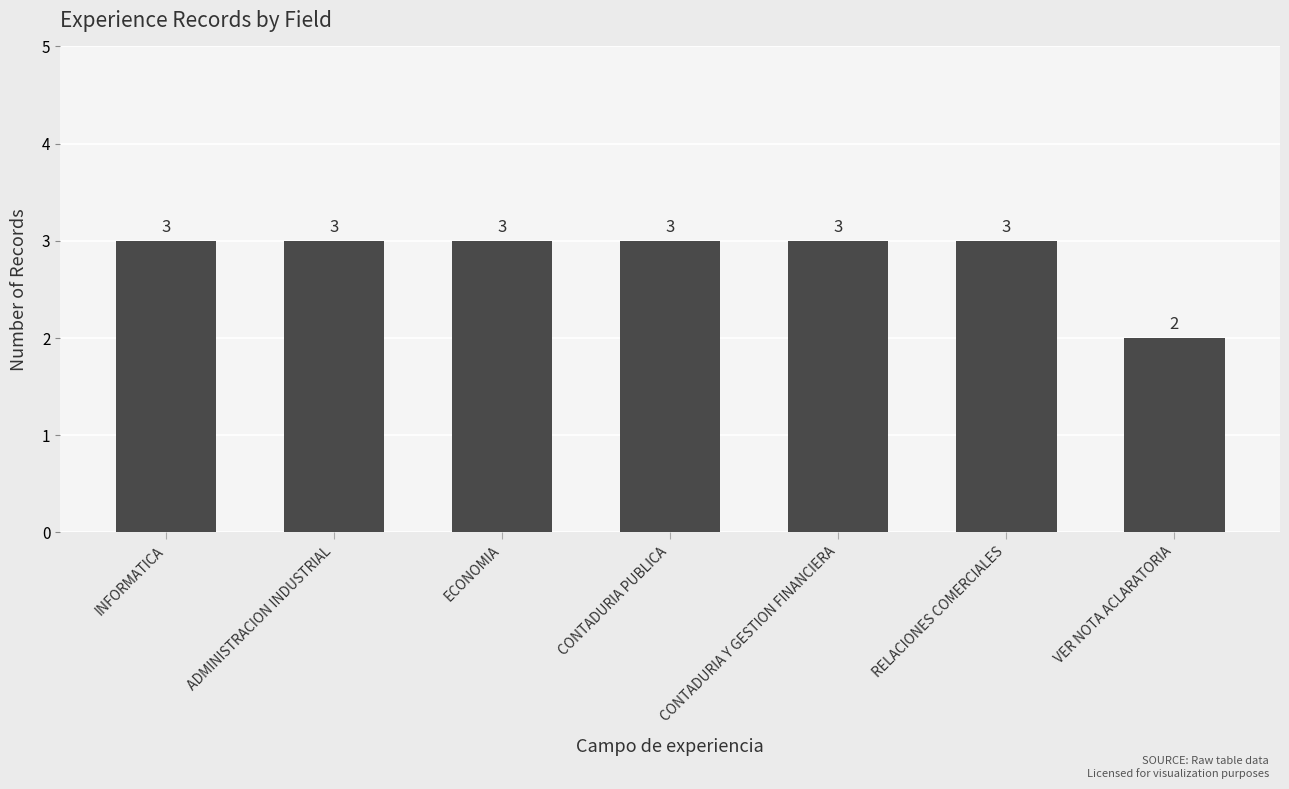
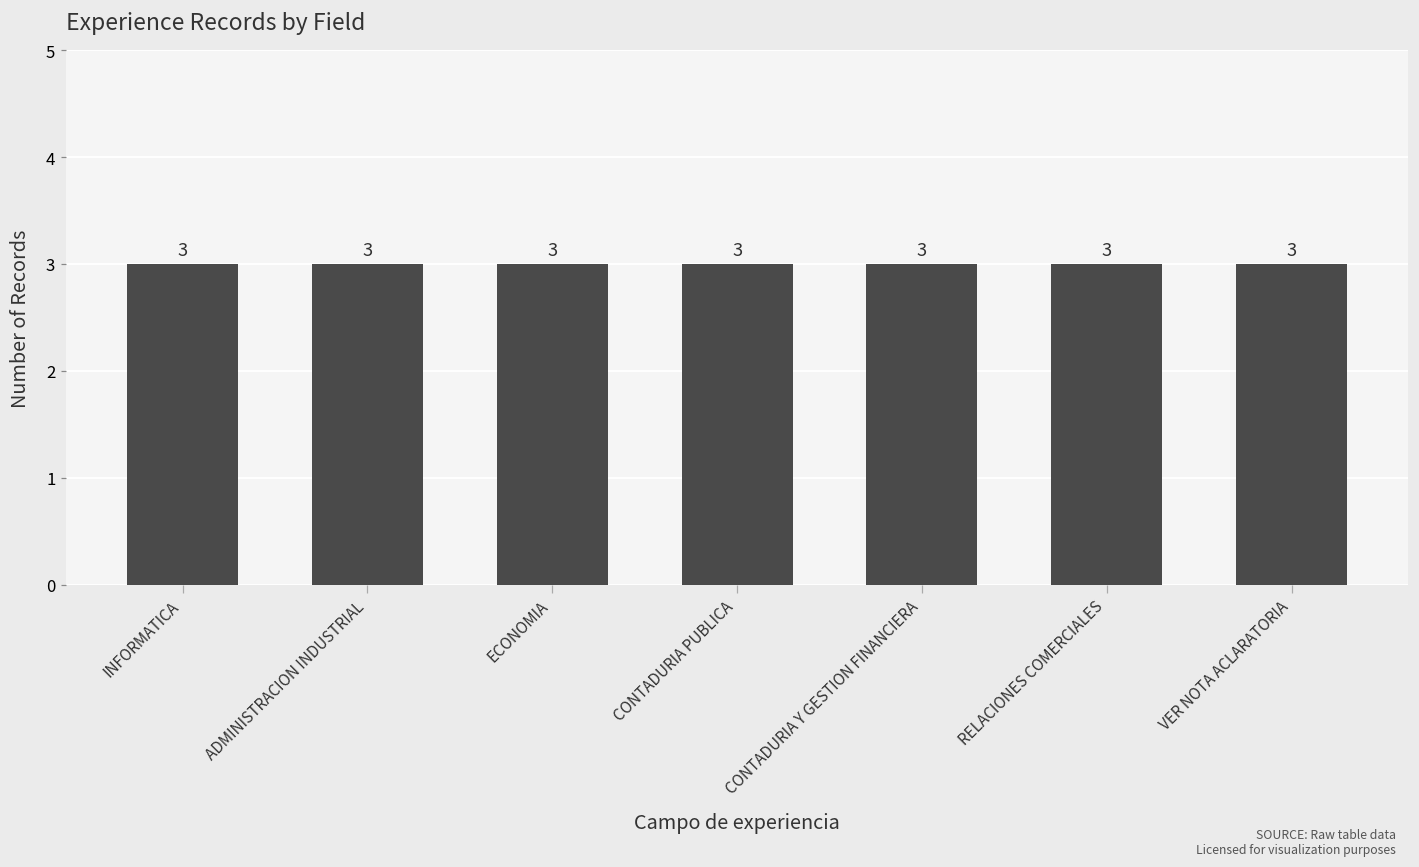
VER NOTA ACLARATORIA: 2 -> 3
